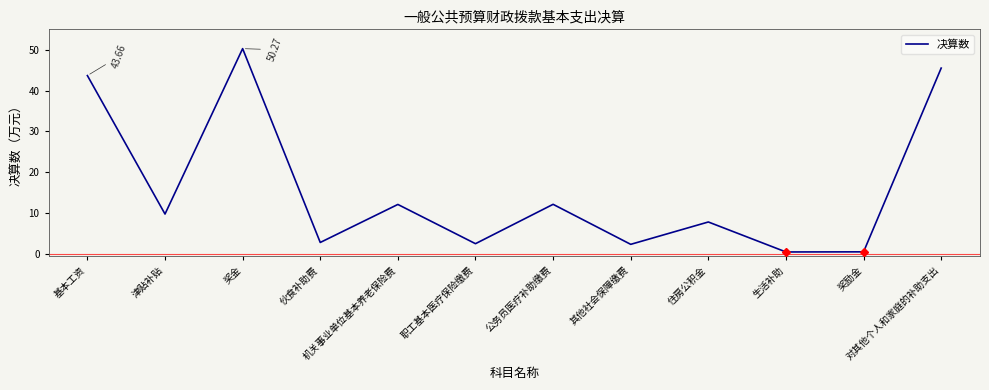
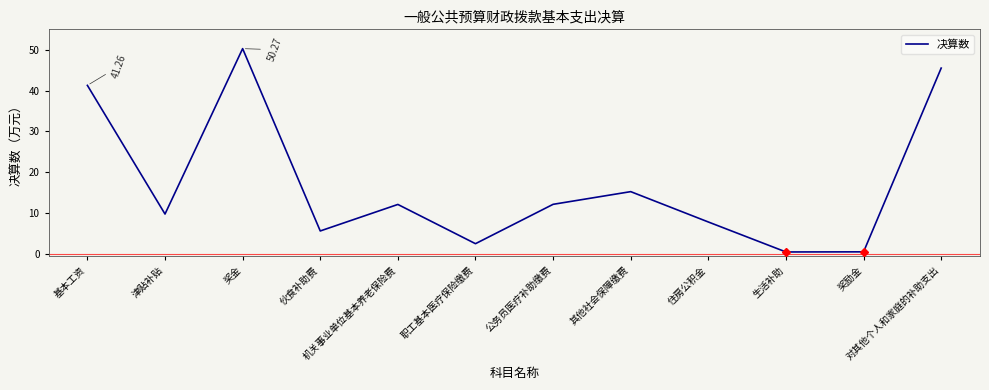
决算数, 基本工资: 43.66 -> 41.26
决算数, 伙食补助费: 3 -> 6
决算数, 其他社会保障缴费: 2 -> 15
